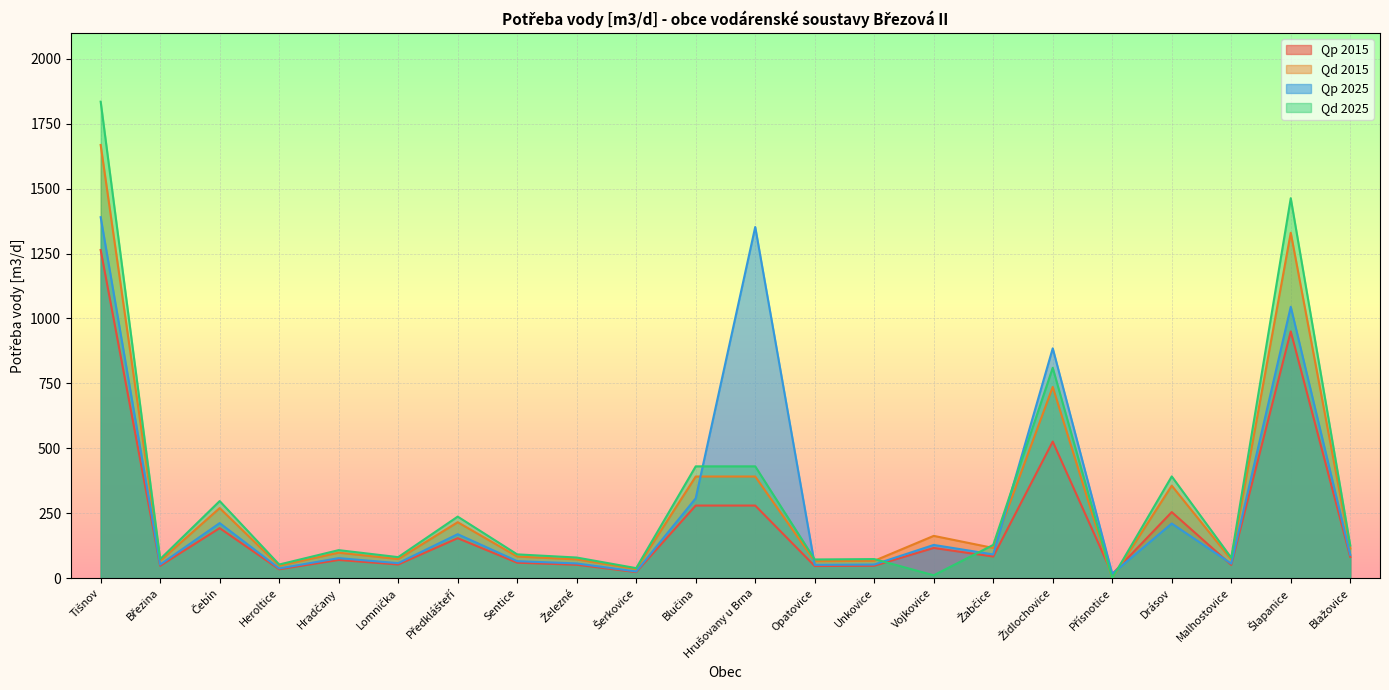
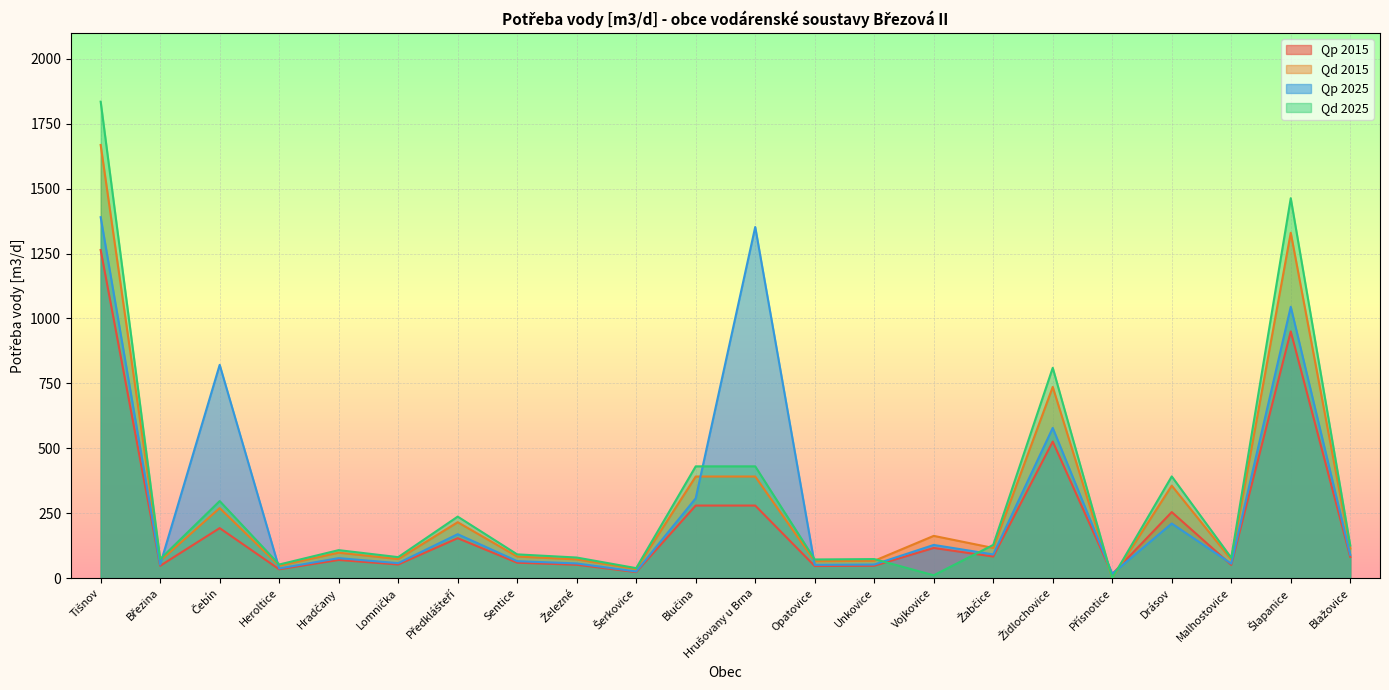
Qp 2025, Čebín: 210 -> 820
Qp 2025, Židlochovice: 890 -> 580
